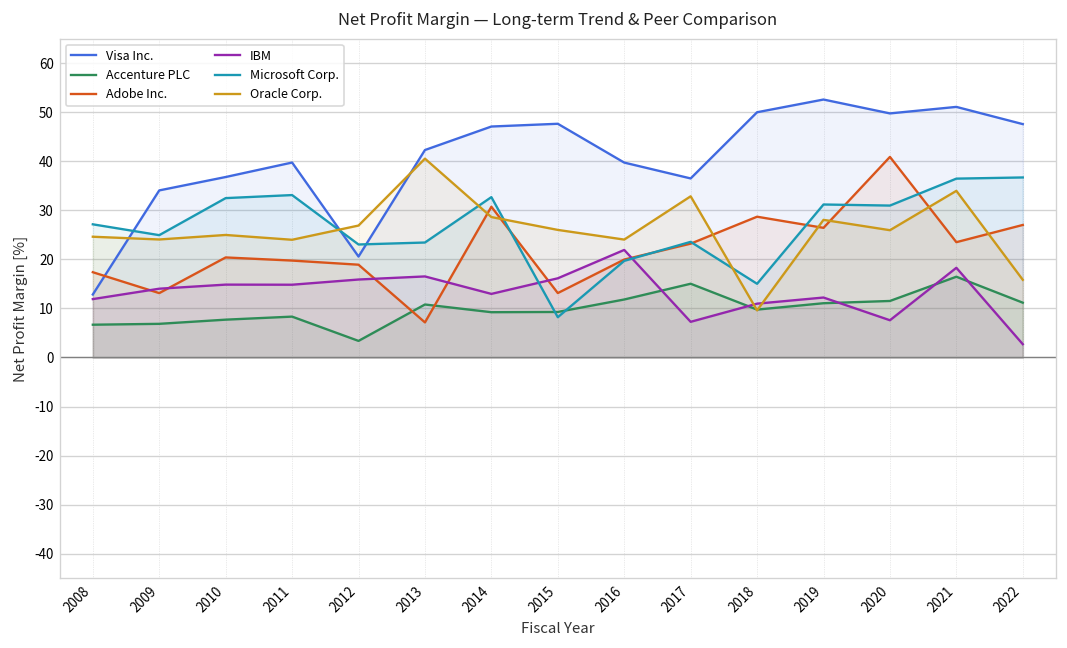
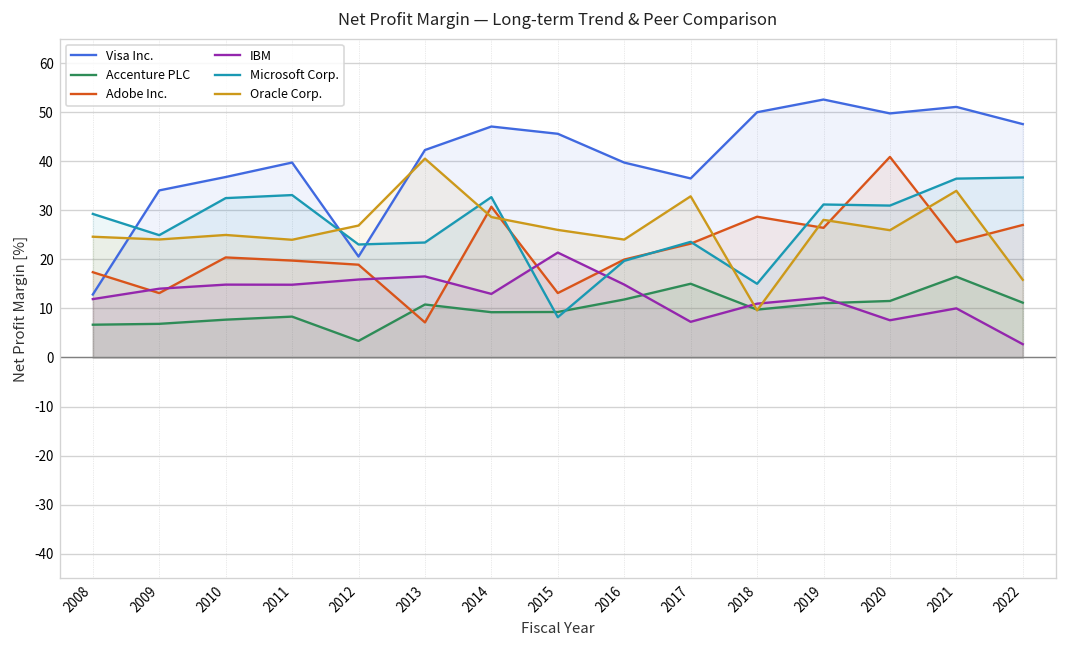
Microsoft Corp., 2008: 27 -> 29
Visa Inc., 2015: 48 -> 46
IBM, 2015: 16 -> 21
IBM, 2016: 22 -> 15
IBM, 2021: 18 -> 10
